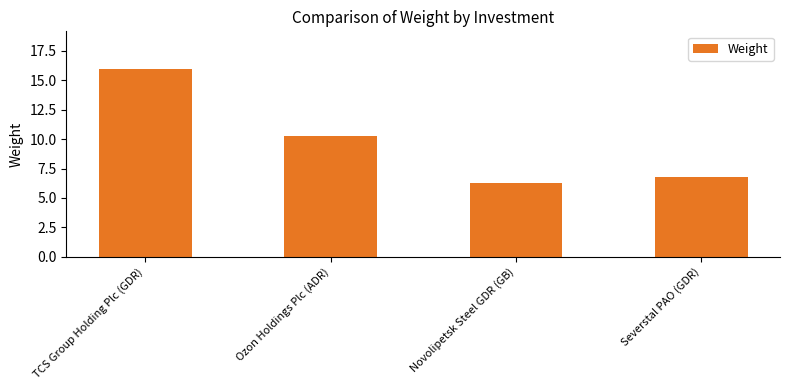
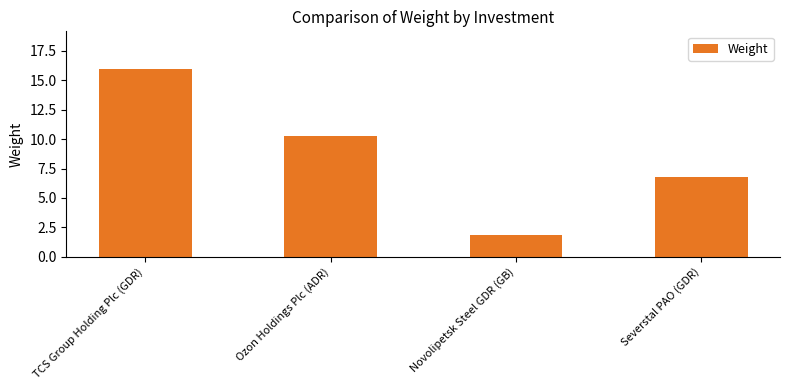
Novolipetsk Steel GDR (GB): 6.3 -> 1.8
